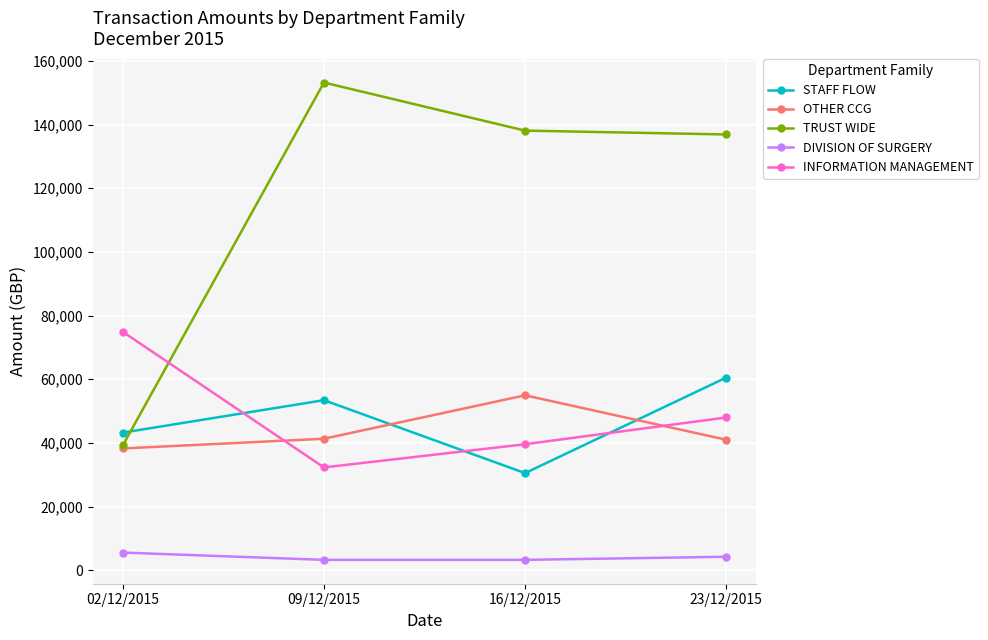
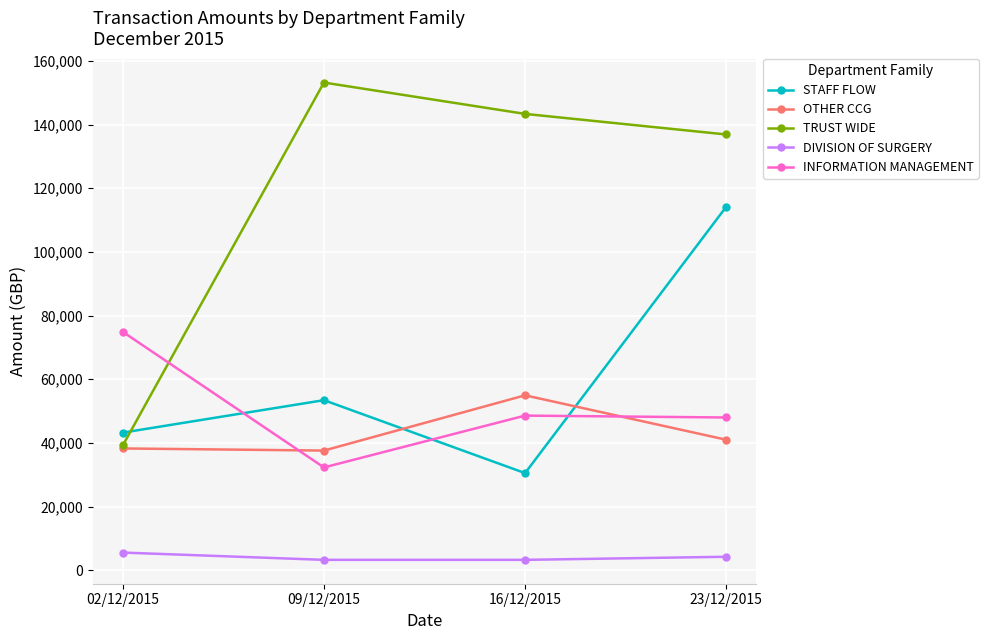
OTHER CCG, 09/12/2015: 41,000 -> 38,000
TRUST WIDE, 16/12/2015: 138,000 -> 143,000
INFORMATION MANAGEMENT, 16/12/2015: 40,000 -> 49,000
STAFF FLOW, 23/12/2015: 61,000 -> 114,000
